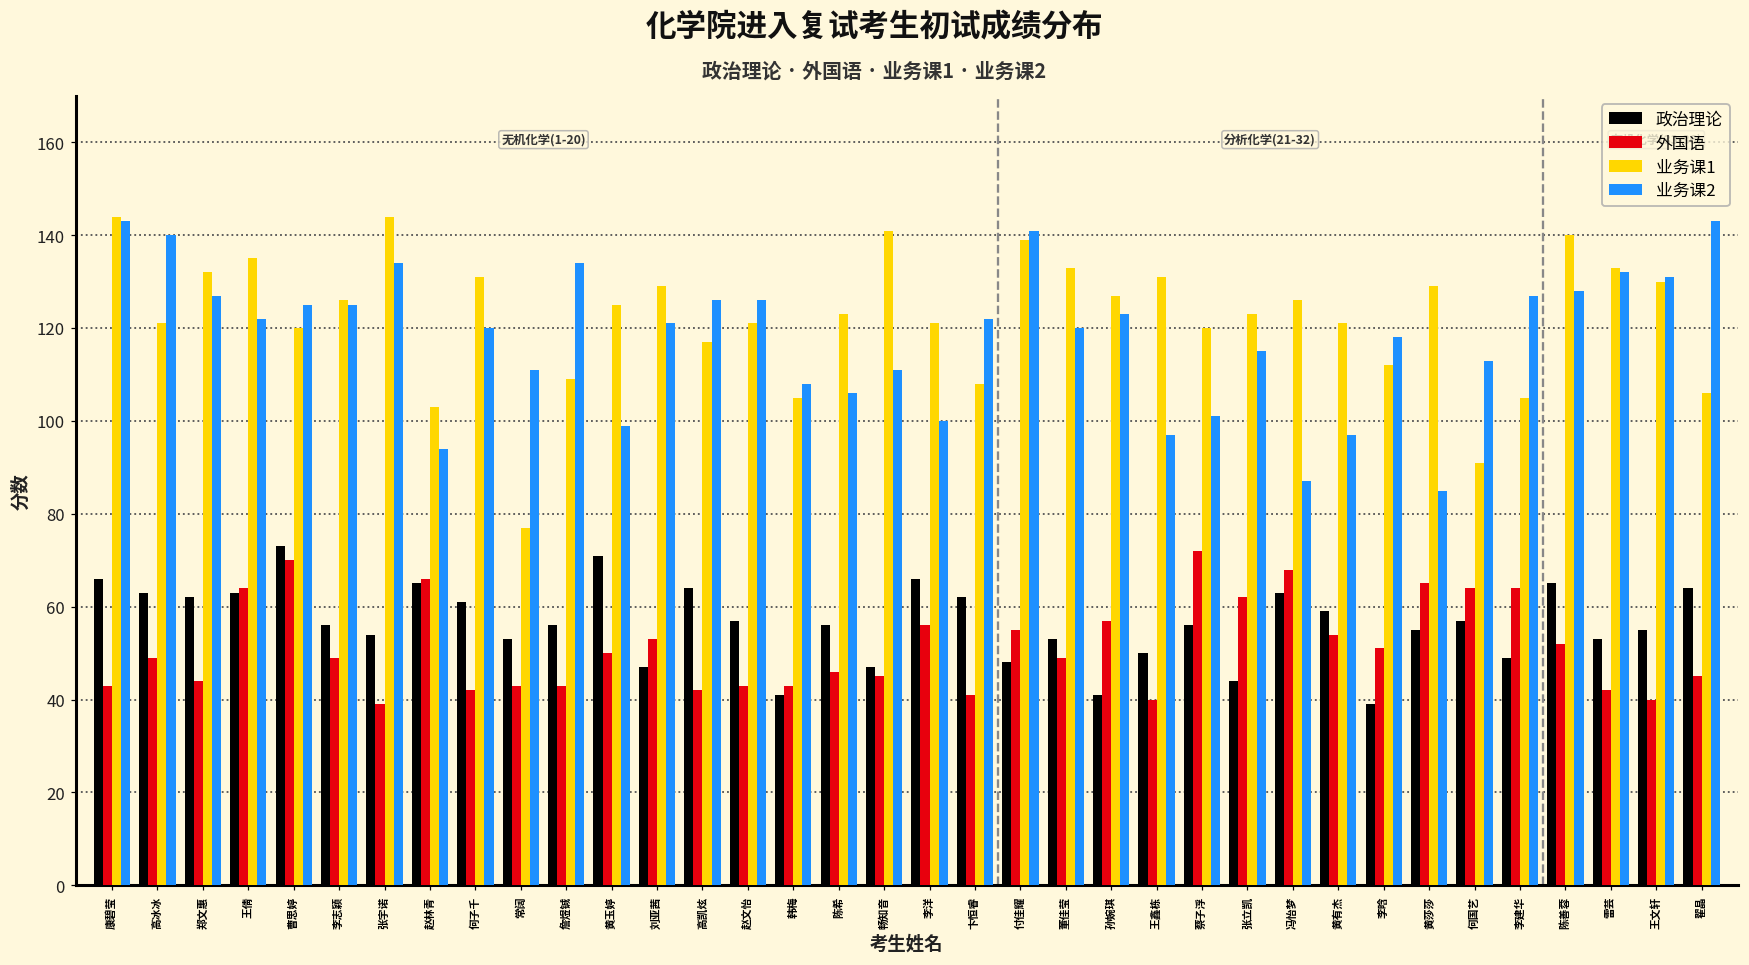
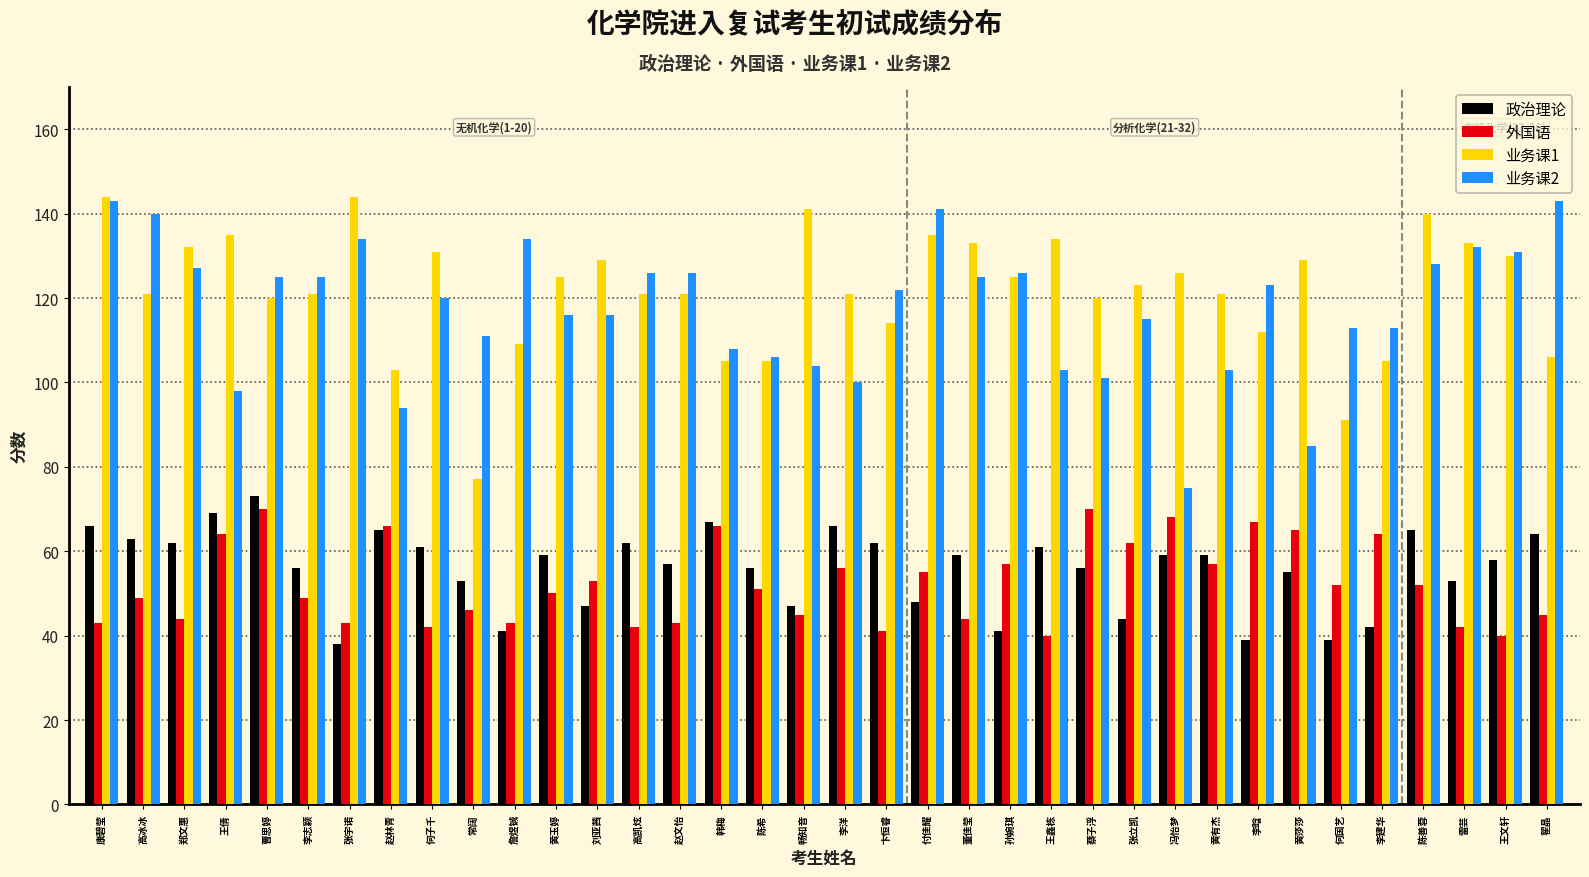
政治理论, 王倩: 63 -> 69
业务课2, 王倩: 122 -> 98
业务课1, 李志颖: 126 -> 121
政治理论, 张宇诺: 54 -> 38
外国语, 张宇诺: 39 -> 43
外国语, 常阔: 43 -> 46
政治理论, 詹煜铖: 56 -> 41
政治理论, 黄玉婷: 71 -> 59
业务课2, 黄玉婷: 99 -> 116
业务课2, 刘亚茜: 121 -> 116
政治理论, 高凯炫: 64 -> 62
业务课1, 高凯炫: 117 -> 121
政治理论, 韩梅: 41 -> 67
外国语, 韩梅: 43 -> 66
外国语, 陈希: 46 -> 51
业务课1, 陈希: 123 -> 105
业务课2, 畅知音: 111 -> 104
业务课1, 卞恒睿: 108 -> 114
业务课1, 付佳耀: 139 -> 135
政治理论, 董佳莹: 53 -> 59
外国语, 董佳莹: 49 -> 44
业务课2, 董佳莹: 120 -> 125
业务课1, 孙婉琪: 127 -> 125
业务课2, 孙婉琪: 123 -> 126
政治理论, 王鑫栋: 50 -> 61
业务课1, 王鑫栋: 131 -> 134
业务课2, 王鑫栋: 97 -> 103
外国语, 蔡子浮: 72 -> 70
政治理论, 冯怡梦: 63 -> 59
业务课2, 冯怡梦: 87 -> 75
外国语, 黄有杰: 54 -> 57
业务课2, 黄有杰: 97 -> 103
外国语, 李晗: 51 -> 67
业务课2, 李晗: 118 -> 123
政治理论, 何国艺: 57 -> 39
外国语, 何国艺: 64 -> 52
政治理论, 李建华: 49 -> 42
业务课2, 李建华: 127 -> 113
政治理论, 王文轩: 55 -> 58
